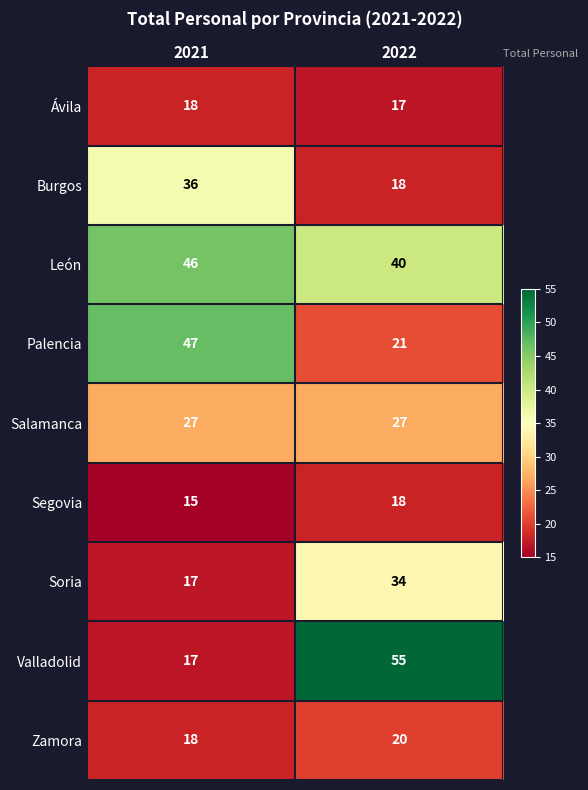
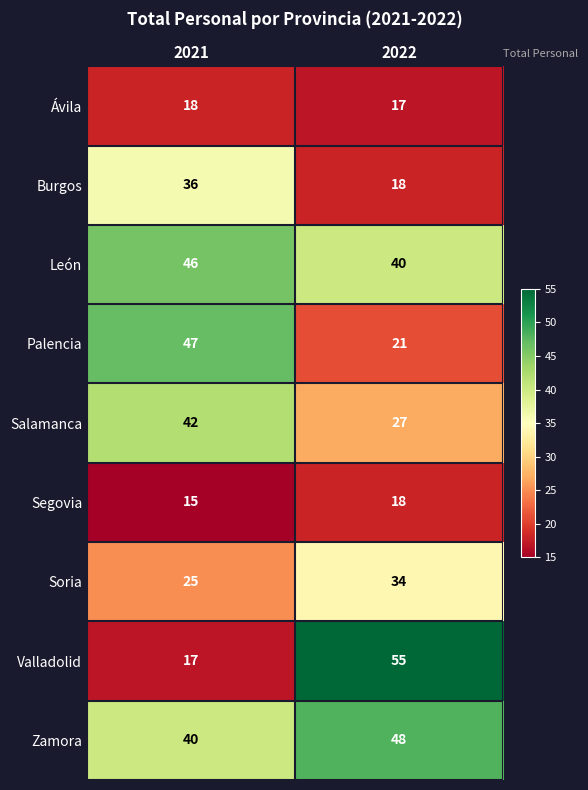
Salamanca, 2021: 27 -> 42
Soria, 2021: 17 -> 25
Zamora, 2021: 18 -> 40
Zamora, 2022: 20 -> 48
